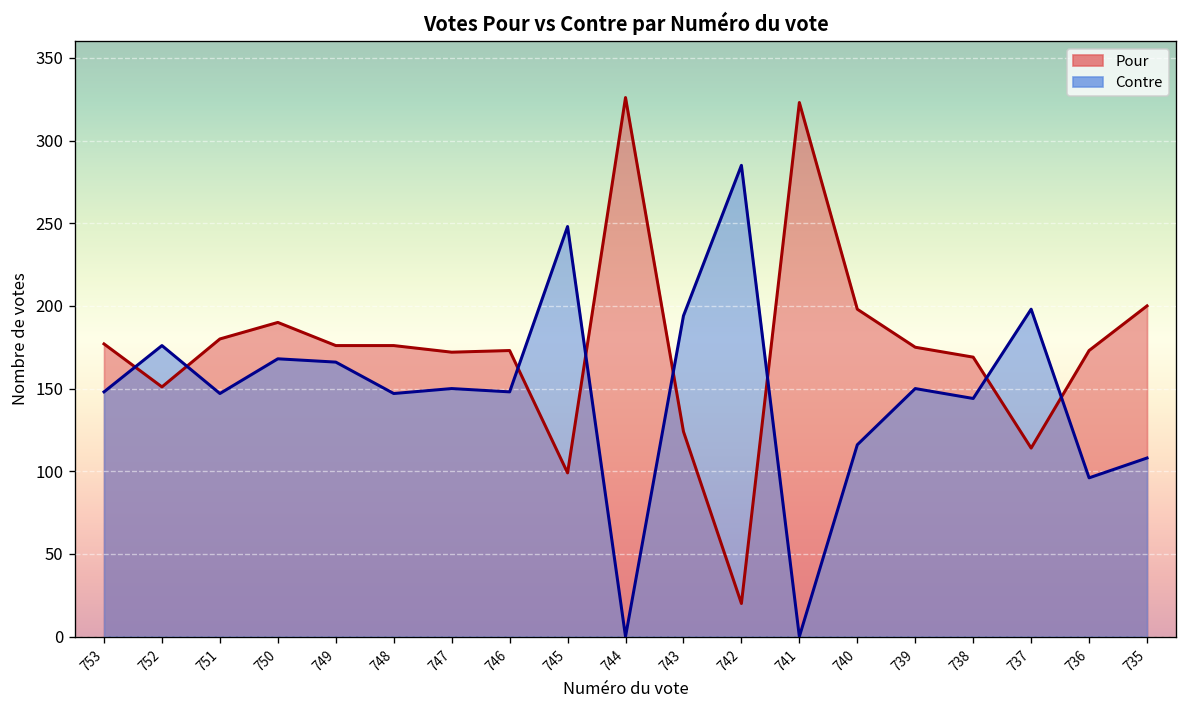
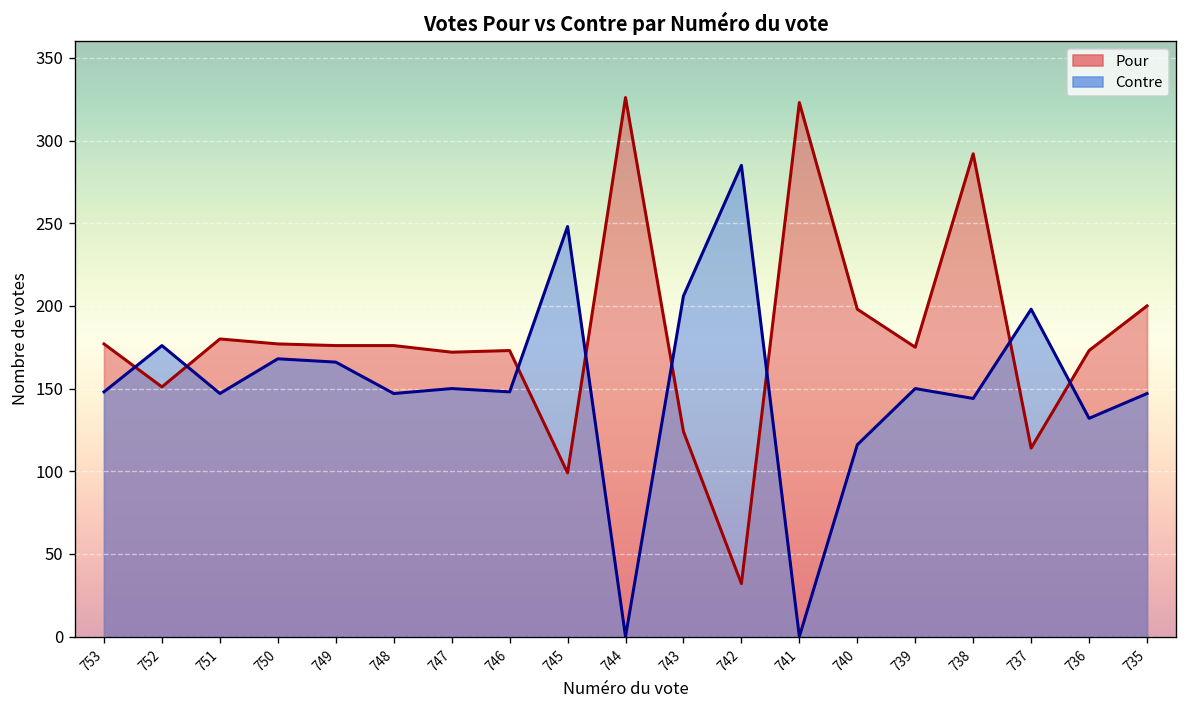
Pour, 750: 190 -> 177
Contre, 743: 194 -> 206
Pour, 742: 20 -> 32
Pour, 738: 169 -> 292
Contre, 736: 96 -> 132
Contre, 735: 108 -> 147
